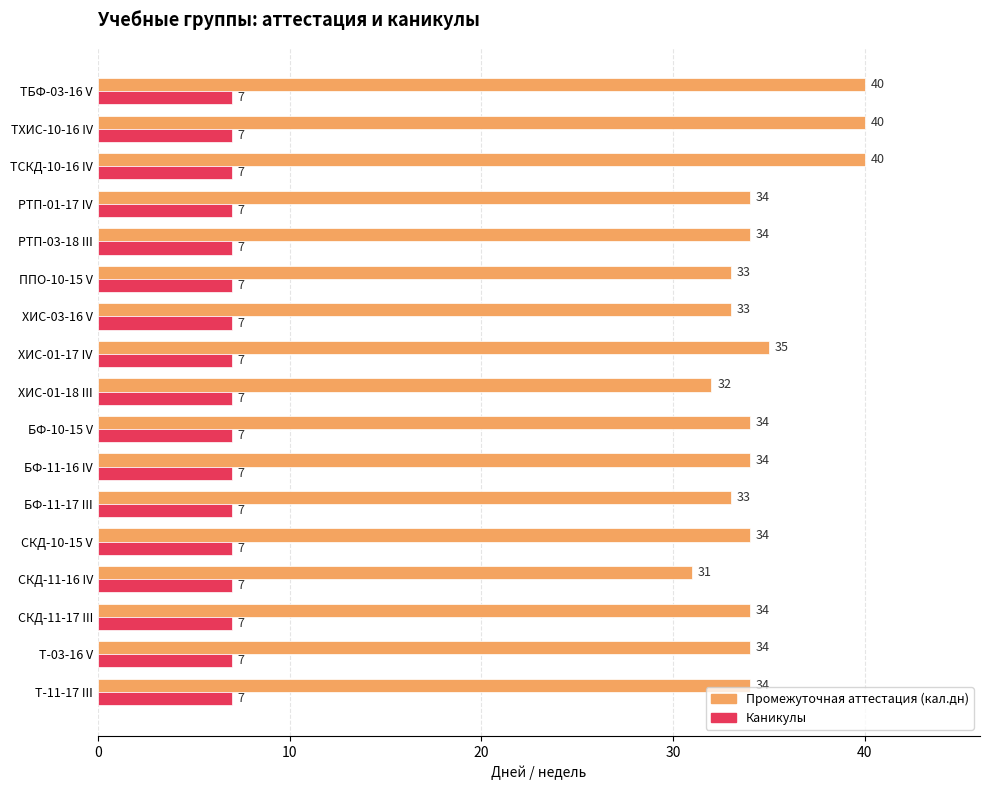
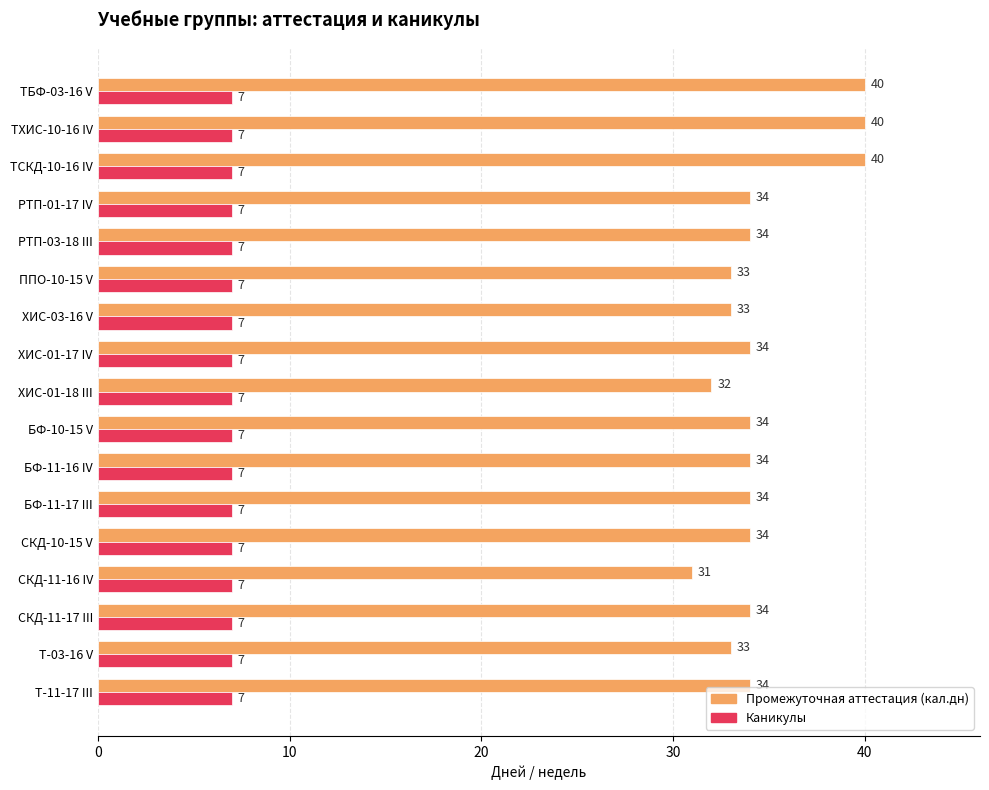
Промежуточная аттестация (кал.дн), ХИС-01-17 IV: 35 -> 34
Промежуточная аттестация (кал.дн), БФ-11-17 III: 33 -> 34
Промежуточная аттестация (кал.дн), Т-03-16 V: 34 -> 33
